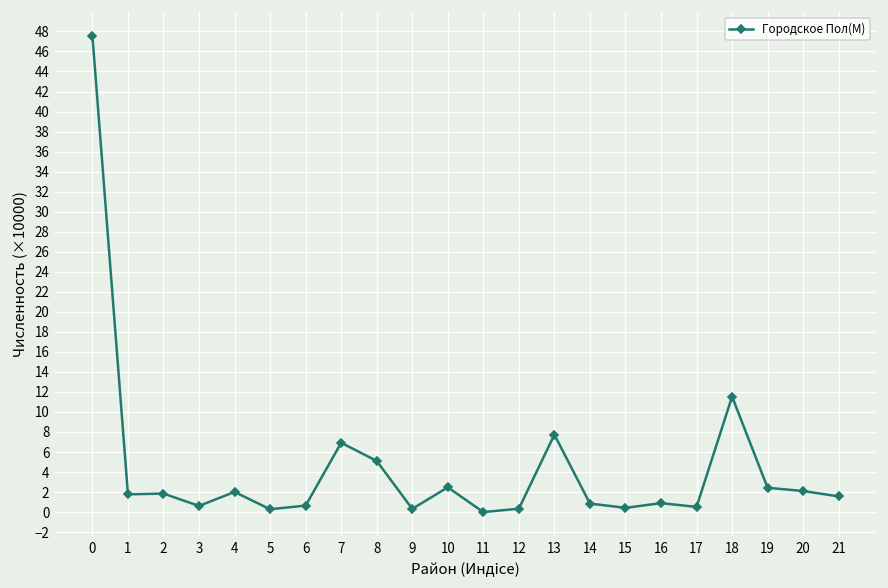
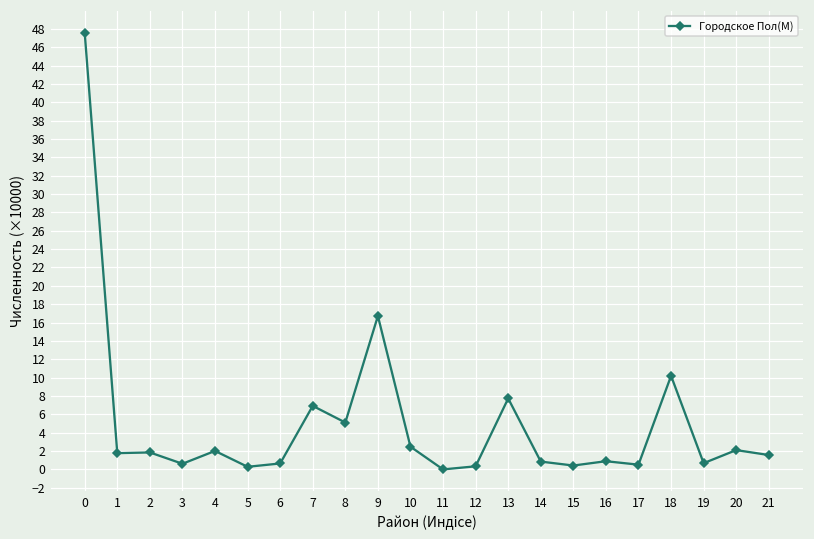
9: 0 -> 17
18: 12 -> 10
19: 2 -> 1
